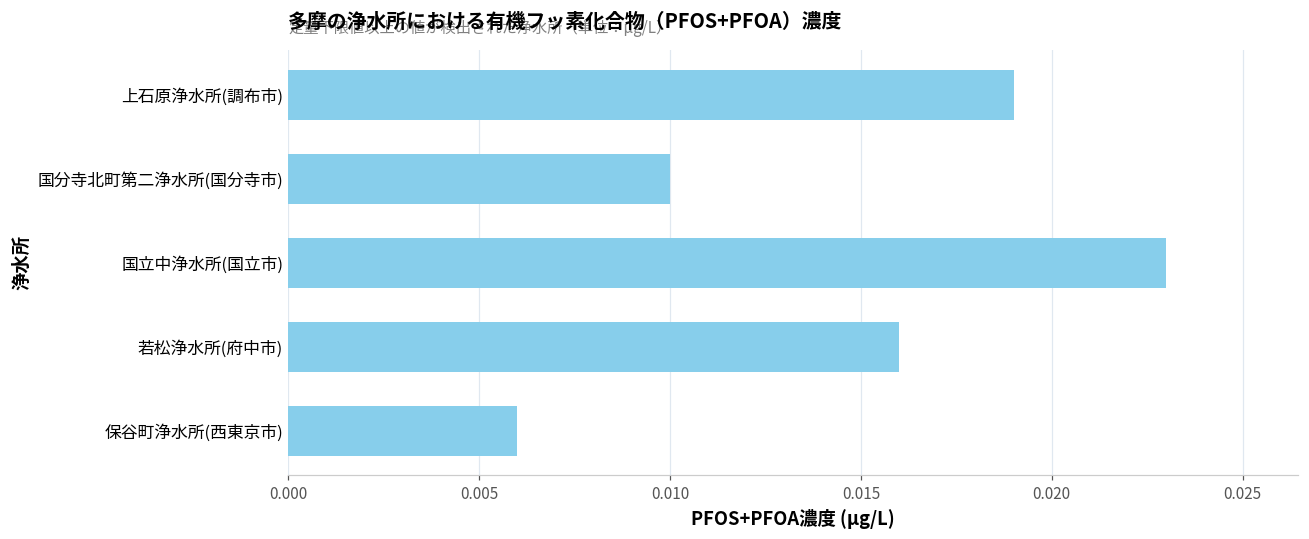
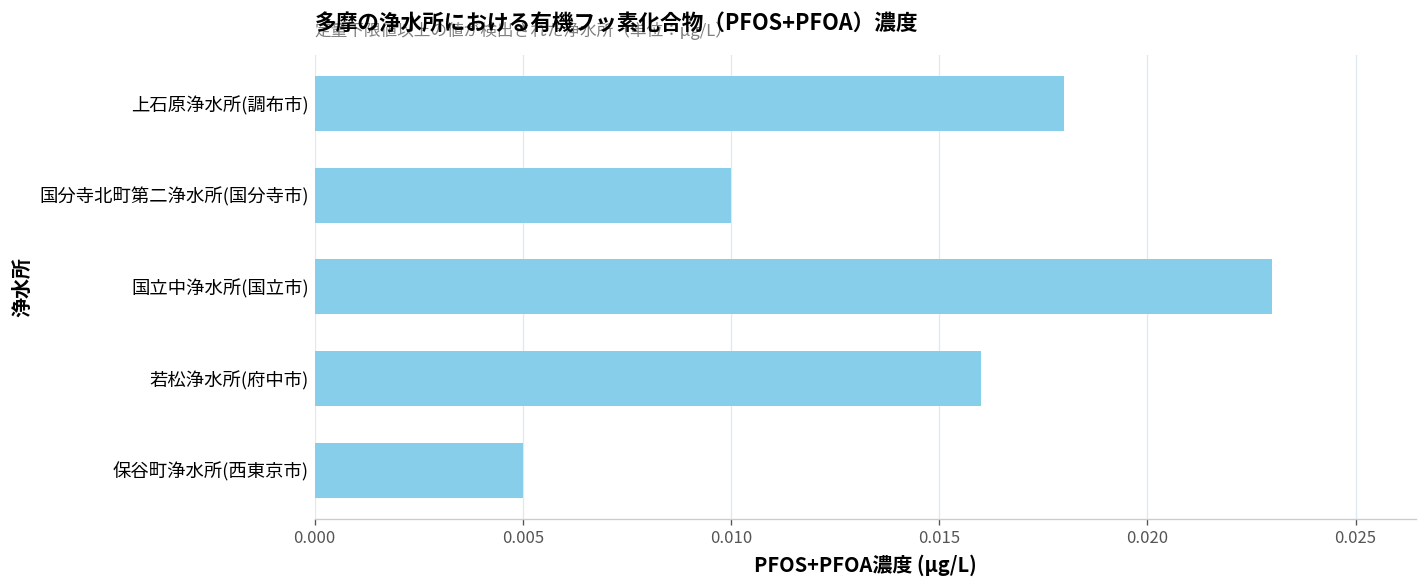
上石原浄水所(調布市): 0.019 -> 0.018
保谷町浄水所(西東京市): 0.006 -> 0.005
